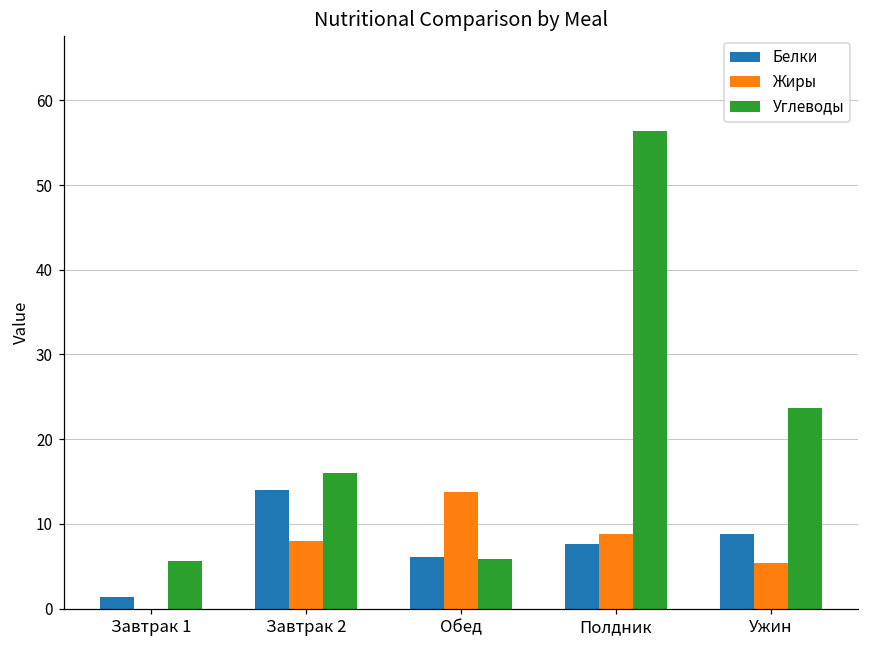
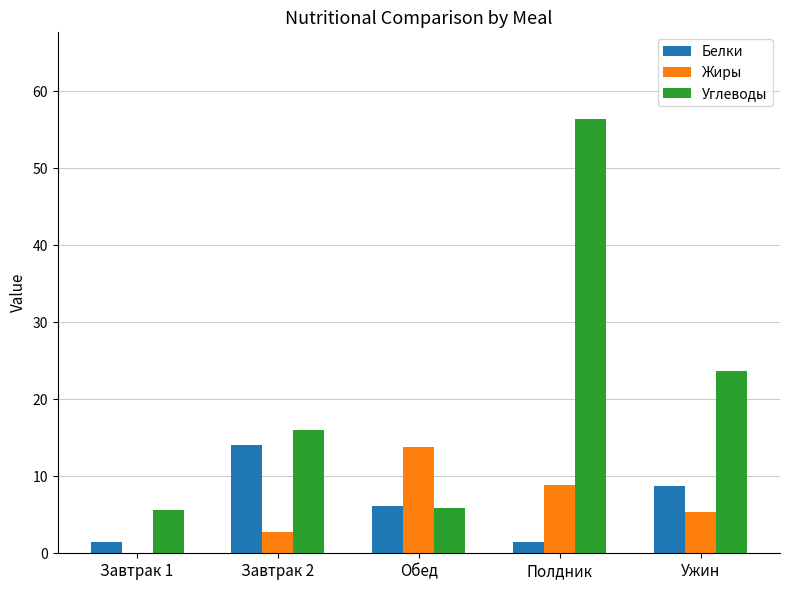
Жиры, Завтрак 2: 8 -> 3
Белки, Полдник: 8 -> 2
